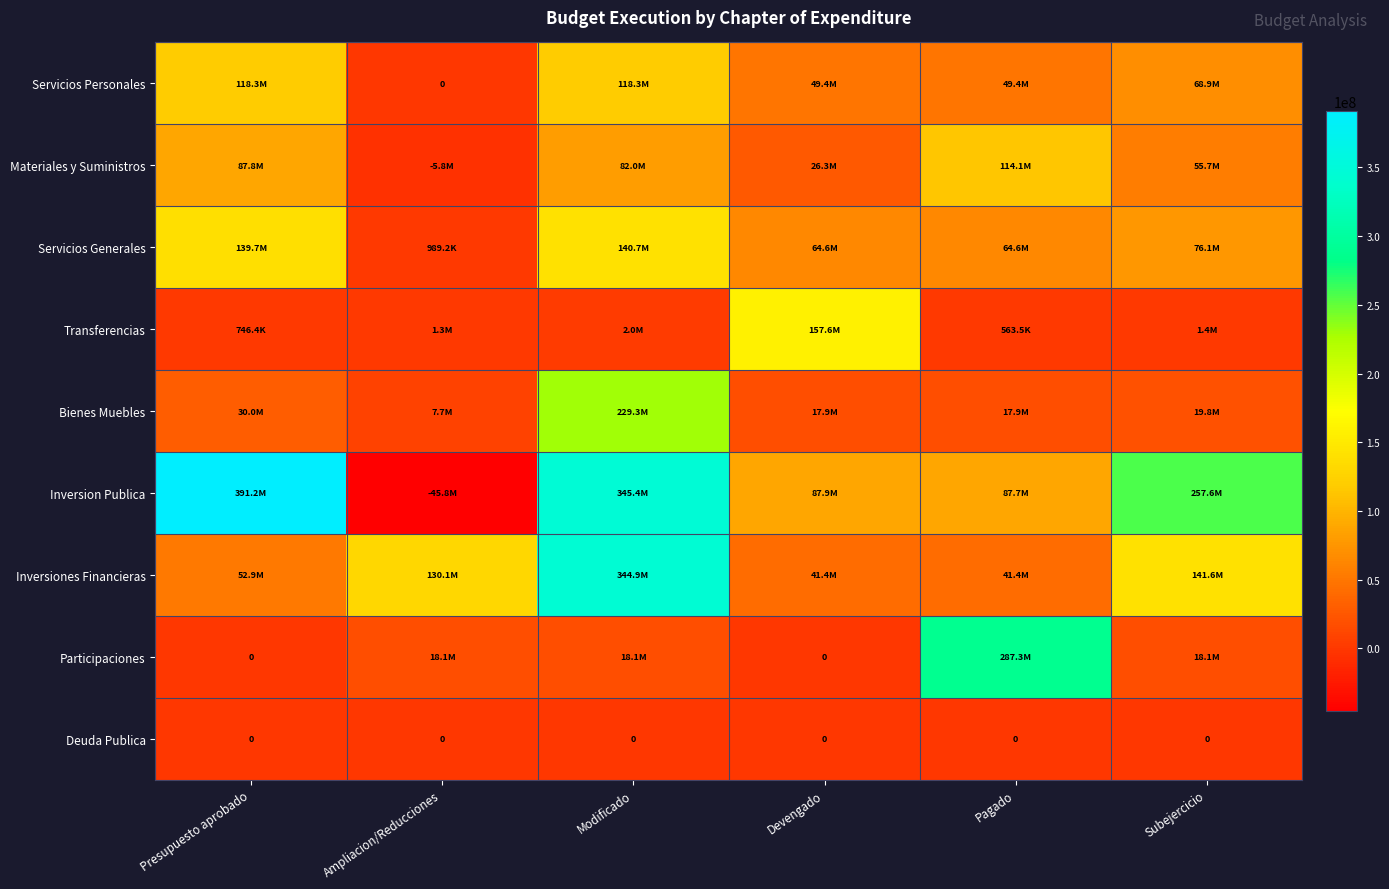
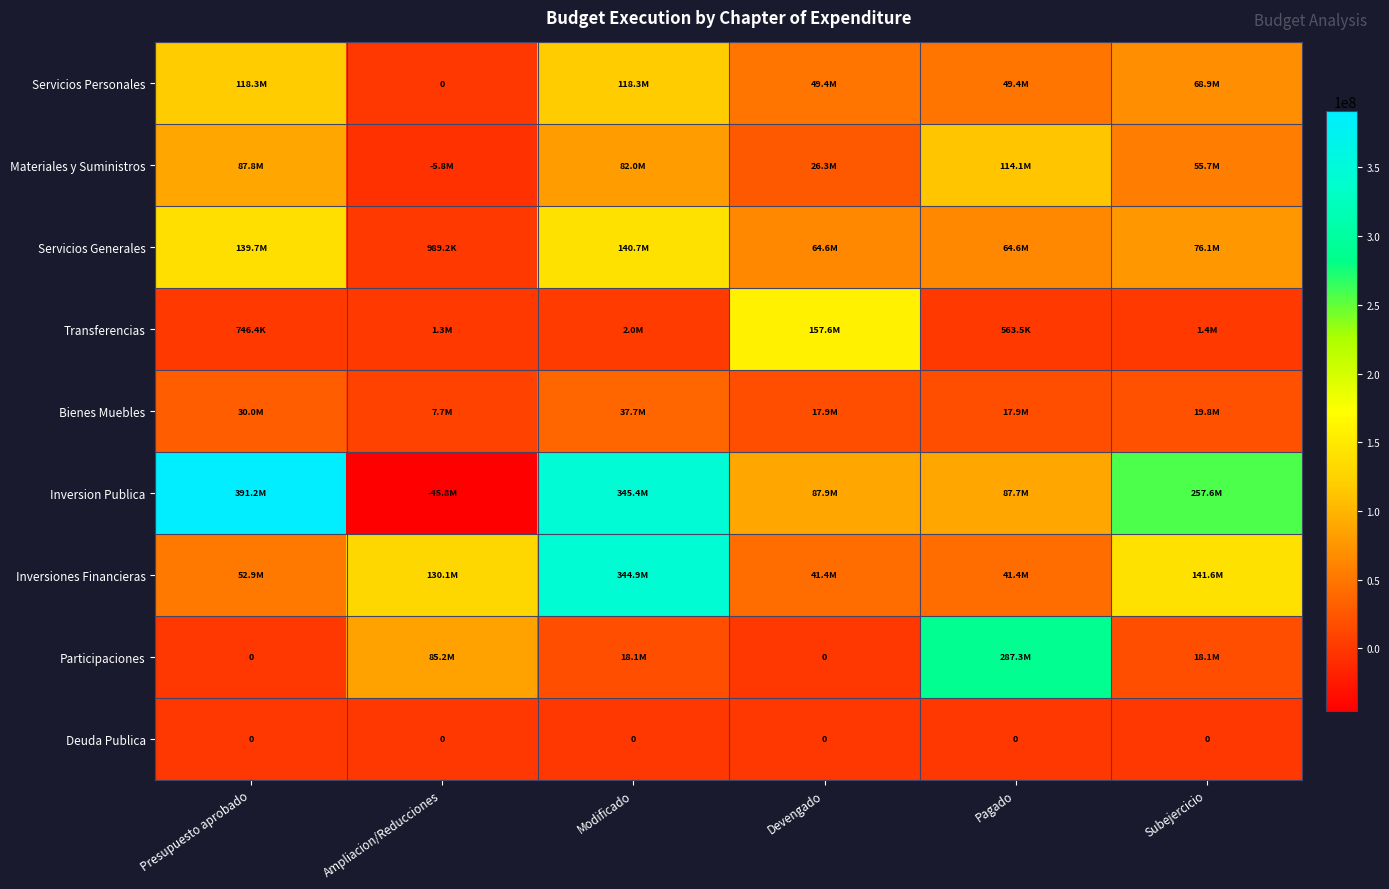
Bienes Muebles, Modificado: 229.3M -> 37.7M
Participaciones, Ampliacion/Reducciones: 18.1M -> 85.2M
